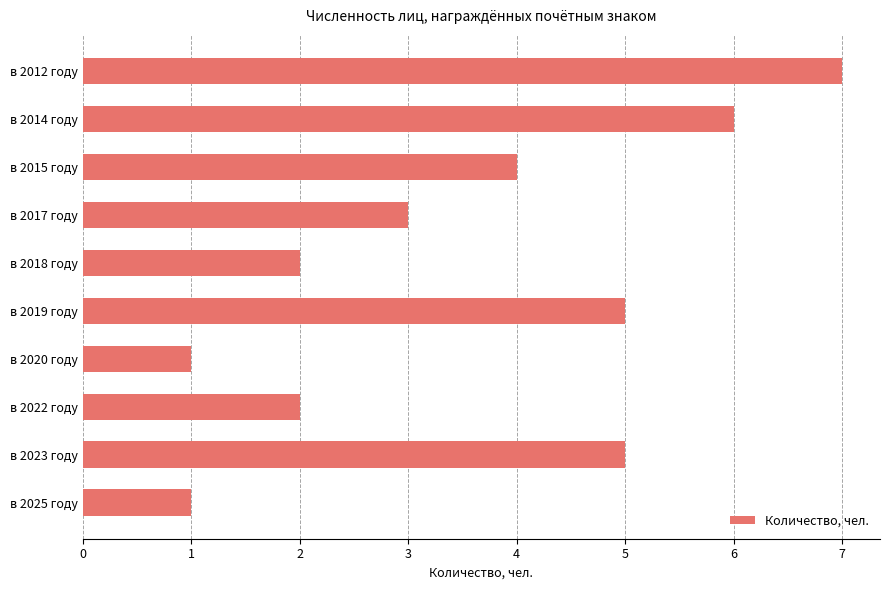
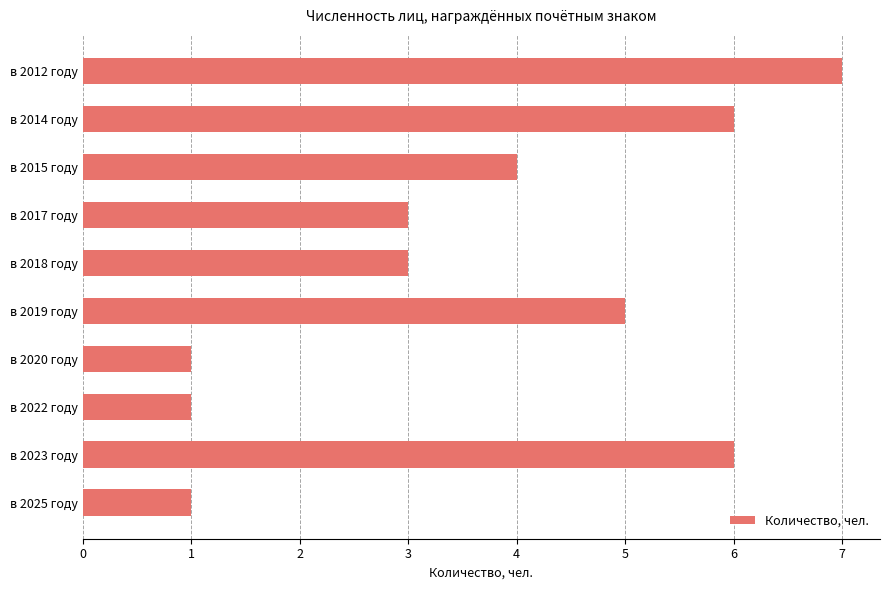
в 2018 году: 2 -> 3
в 2022 году: 2 -> 1
в 2023 году: 5 -> 6
